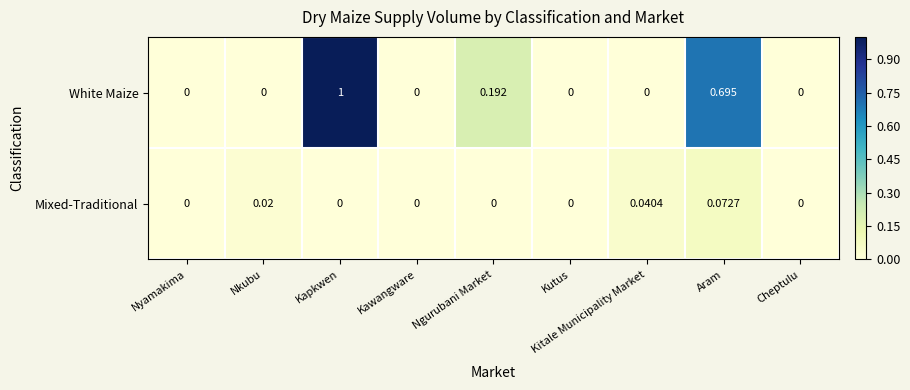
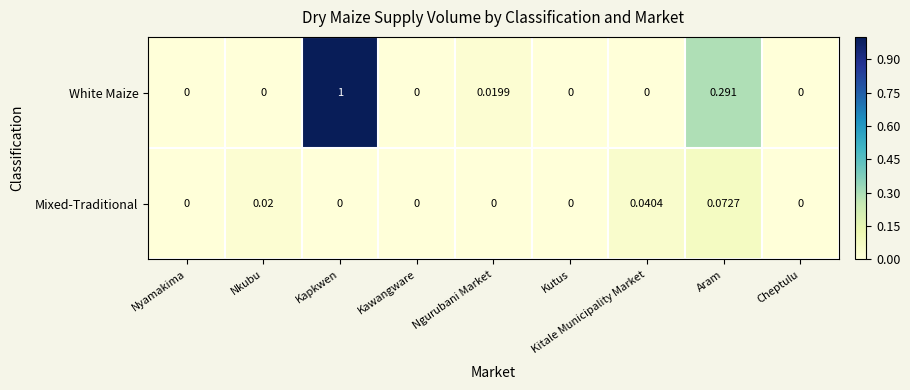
White Maize, Ngurubani Market: 0.192 -> 0.0199
White Maize, Aram: 0.695 -> 0.291
